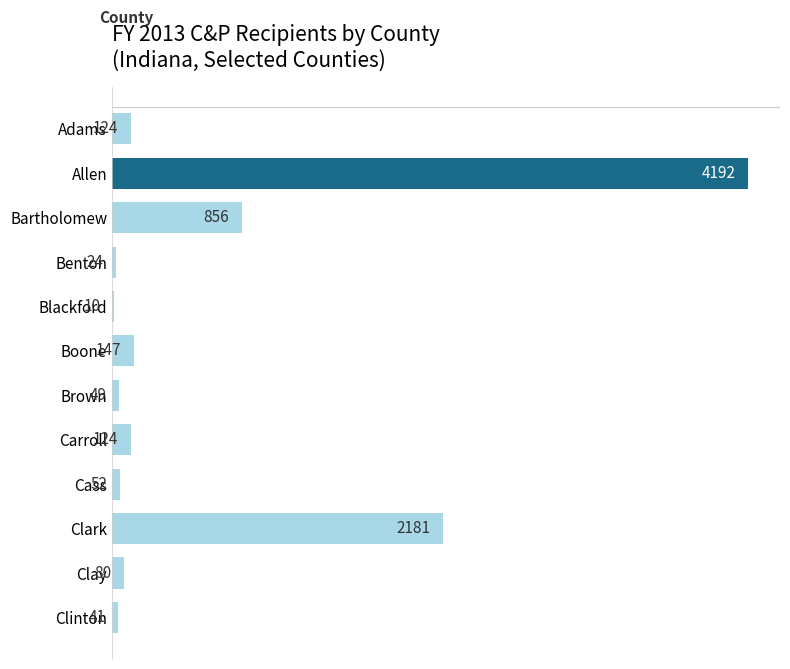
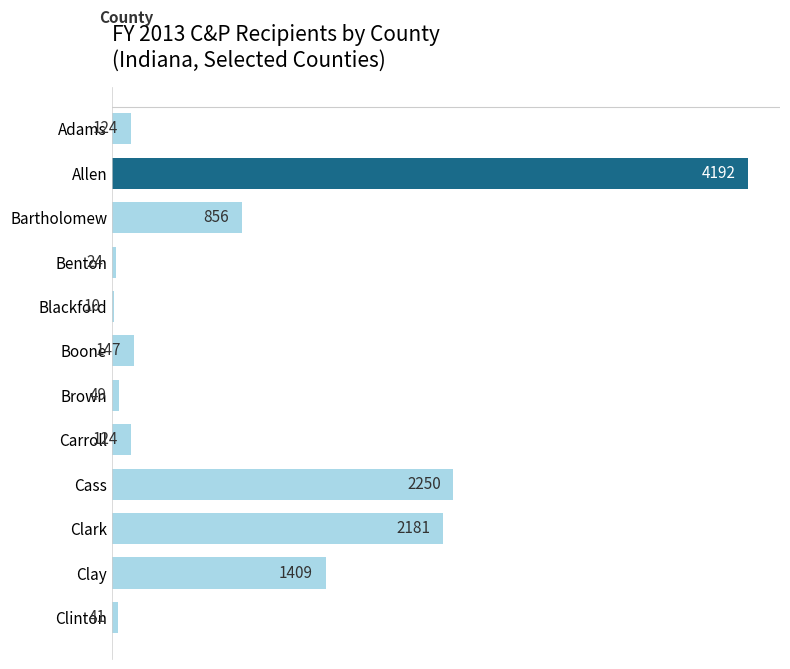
Cass: 52 -> 2250
Clay: 80 -> 1409
